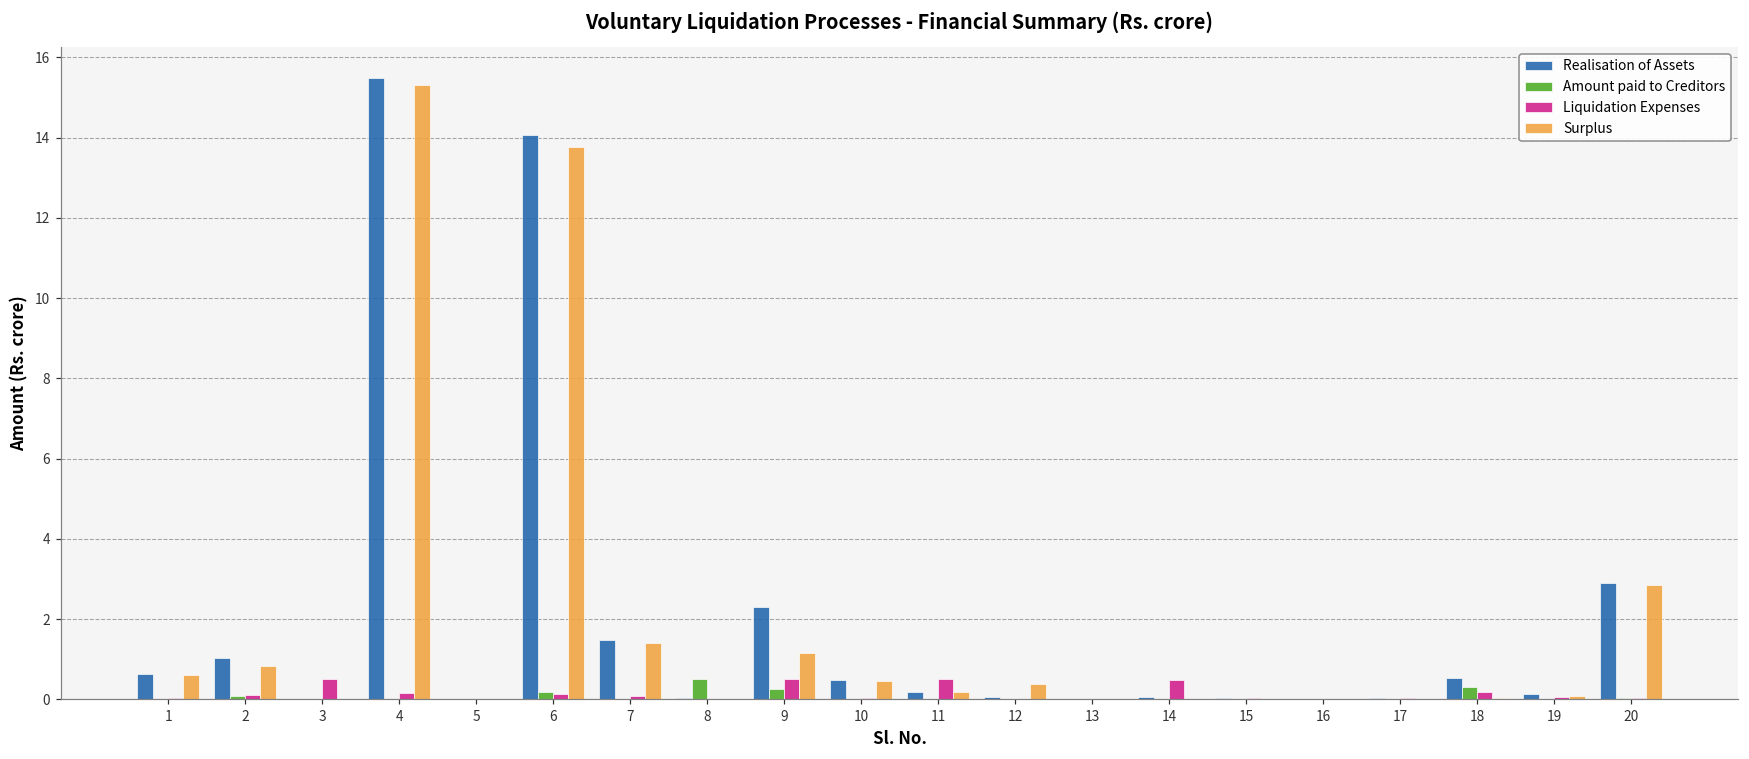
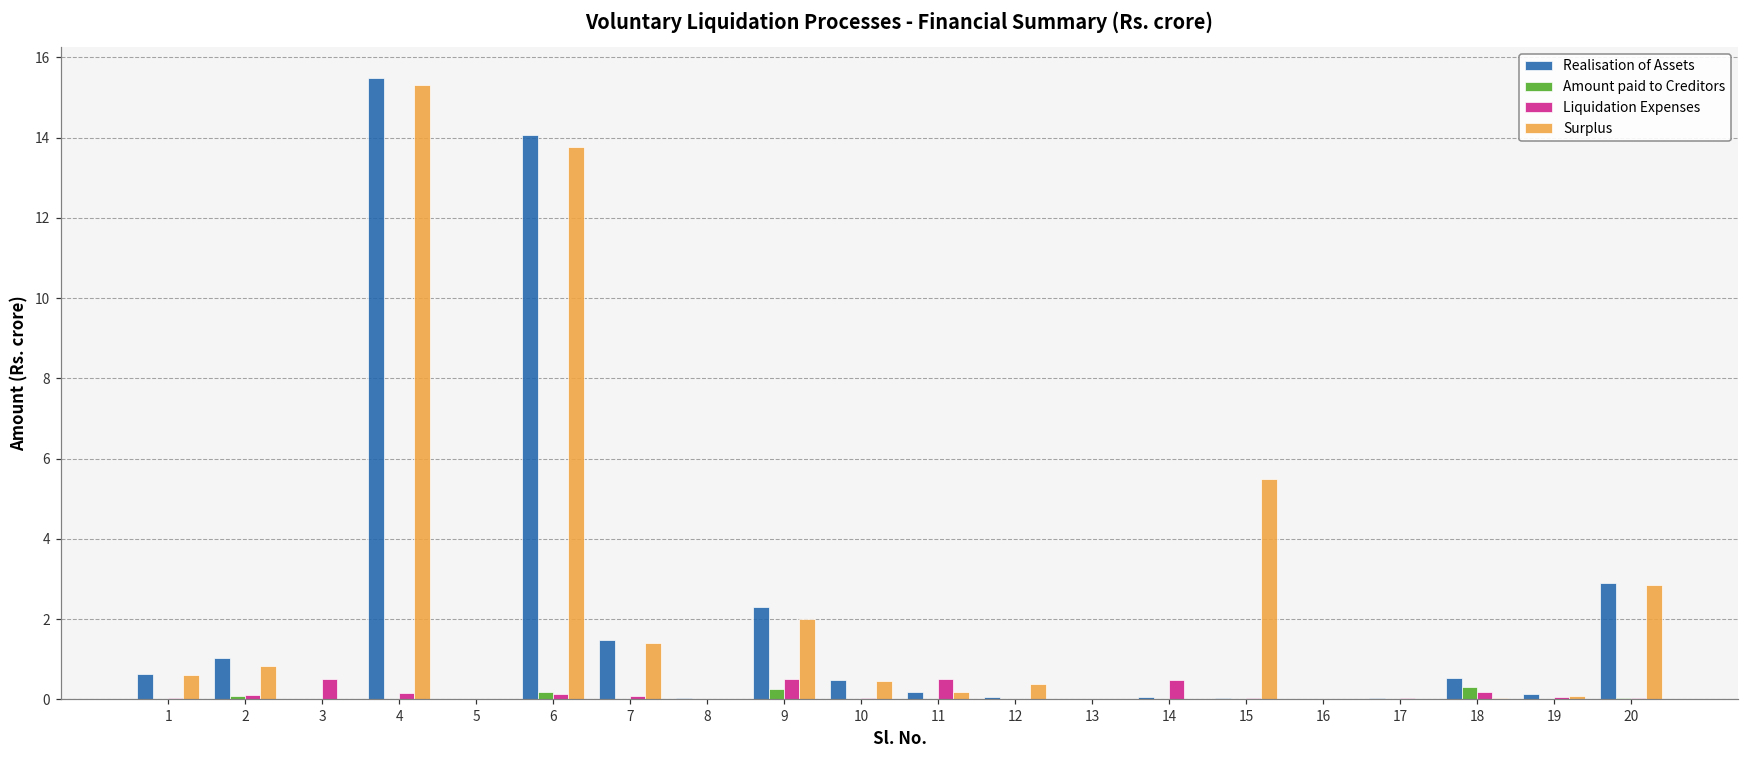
Amount paid to Creditors, 8: 0.5 -> 0.0
Surplus, 9: 1.2 -> 2.0
Surplus, 15: 0.0 -> 5.5
